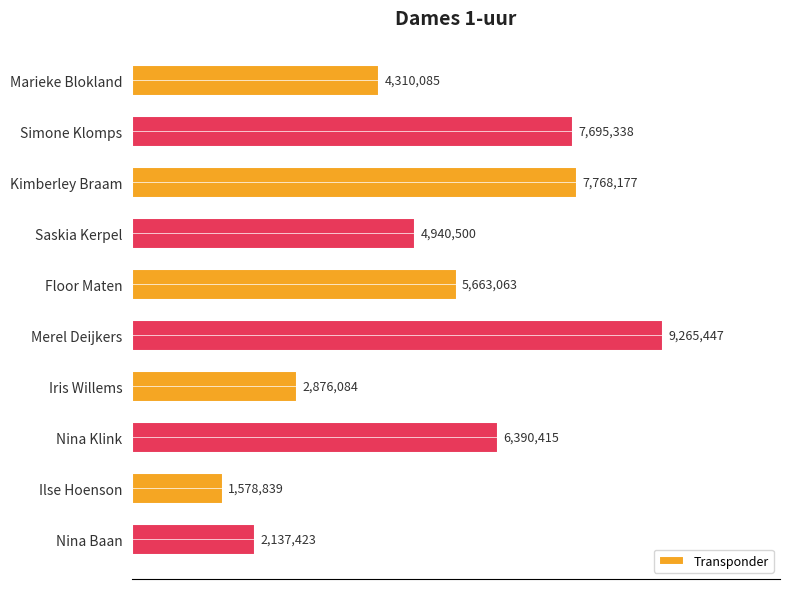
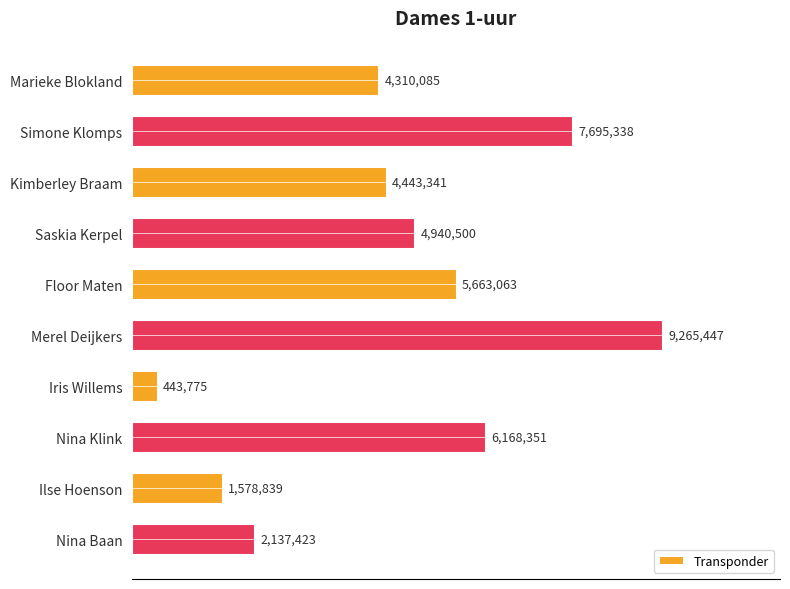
Kimberley Braam: 7,768,177 -> 4,443,341
Iris Willems: 2,876,084 -> 443,775
Nina Klink: 6,390,415 -> 6,168,351
